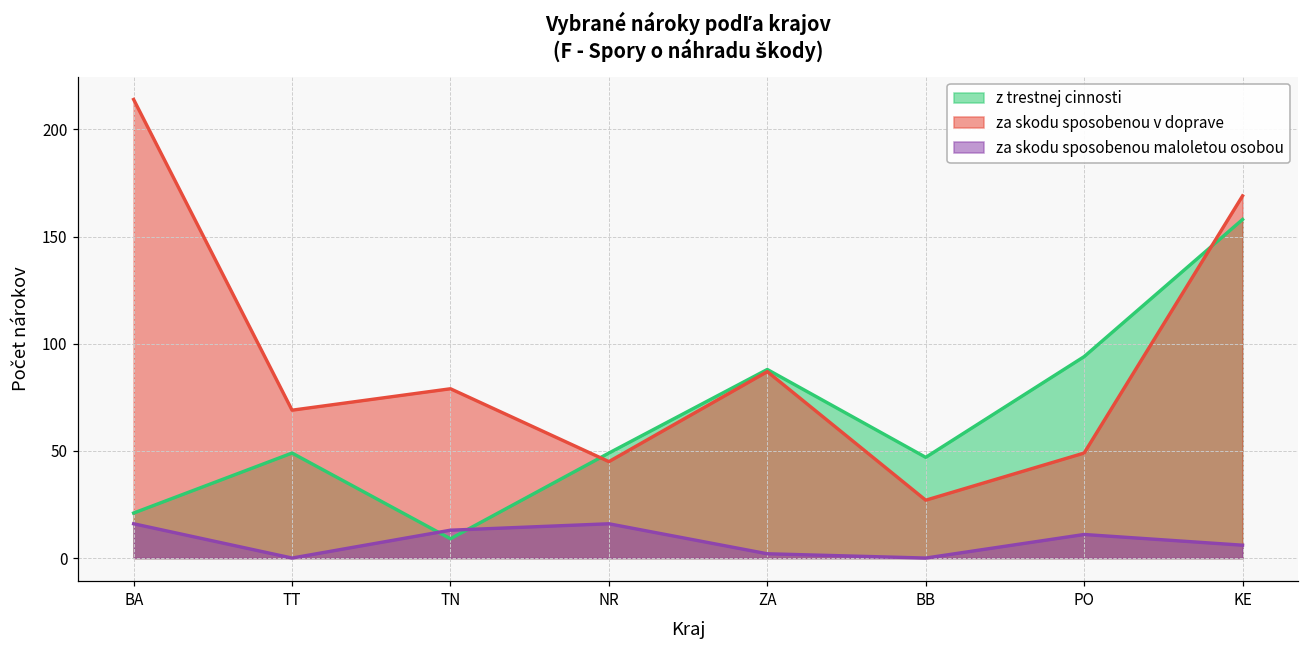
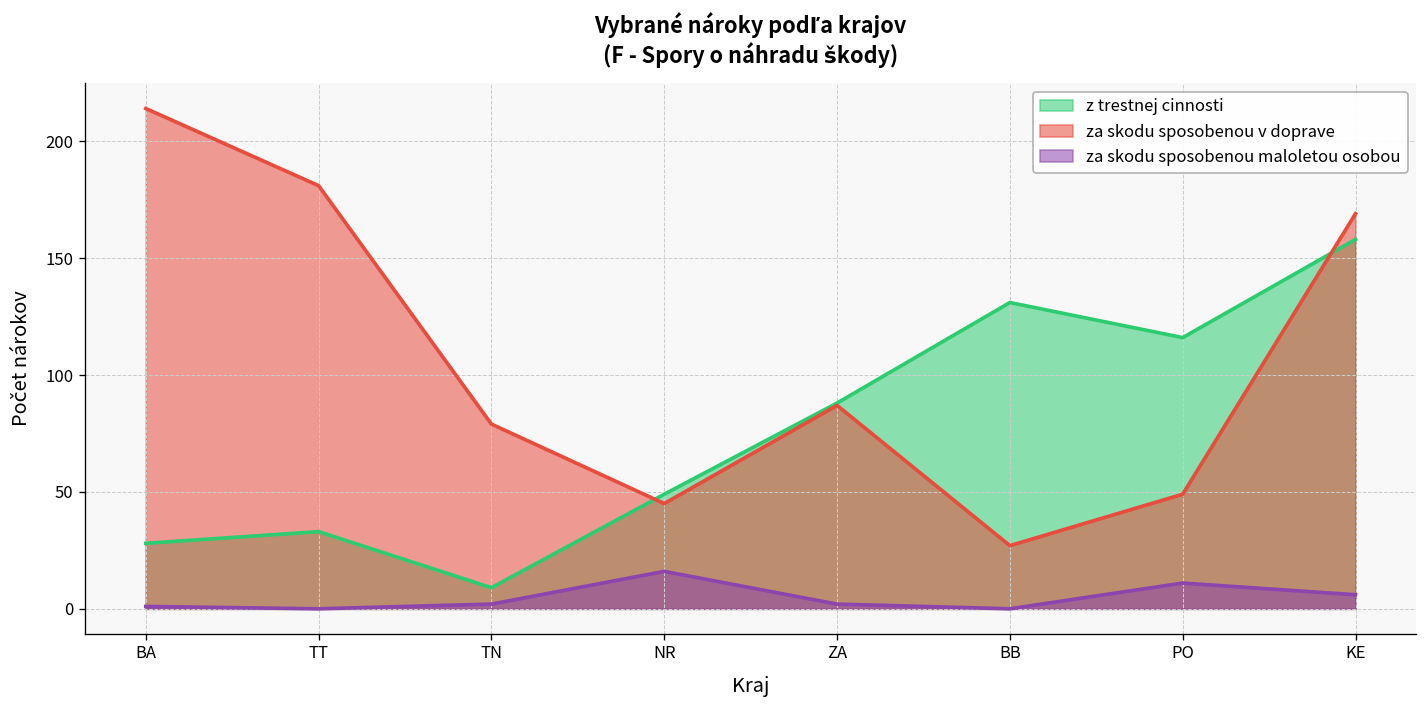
z trestnej cinnosti, BA: 21 -> 28
za skodu sposobenou maloletou osobou, BA: 16 -> 1
z trestnej cinnosti, TT: 49 -> 33
za skodu sposobenou v doprave, TT: 69 -> 181
za skodu sposobenou maloletou osobou, TN: 13 -> 2
z trestnej cinnosti, BB: 47 -> 131
z trestnej cinnosti, PO: 94 -> 116
